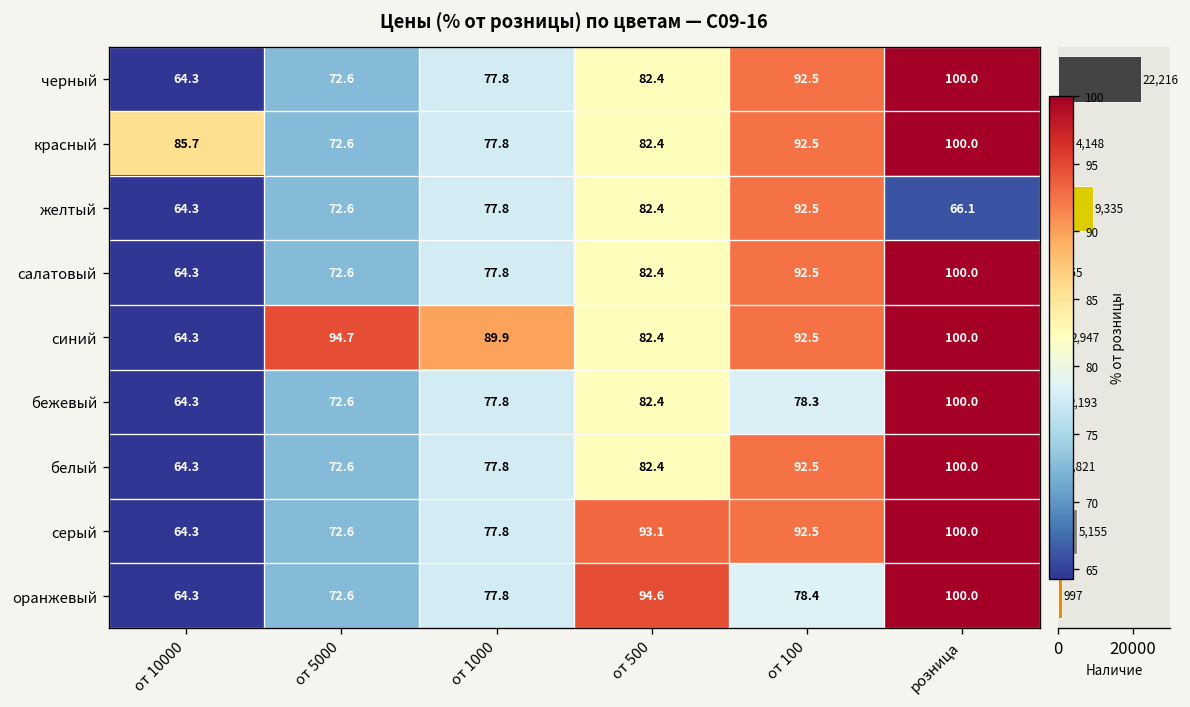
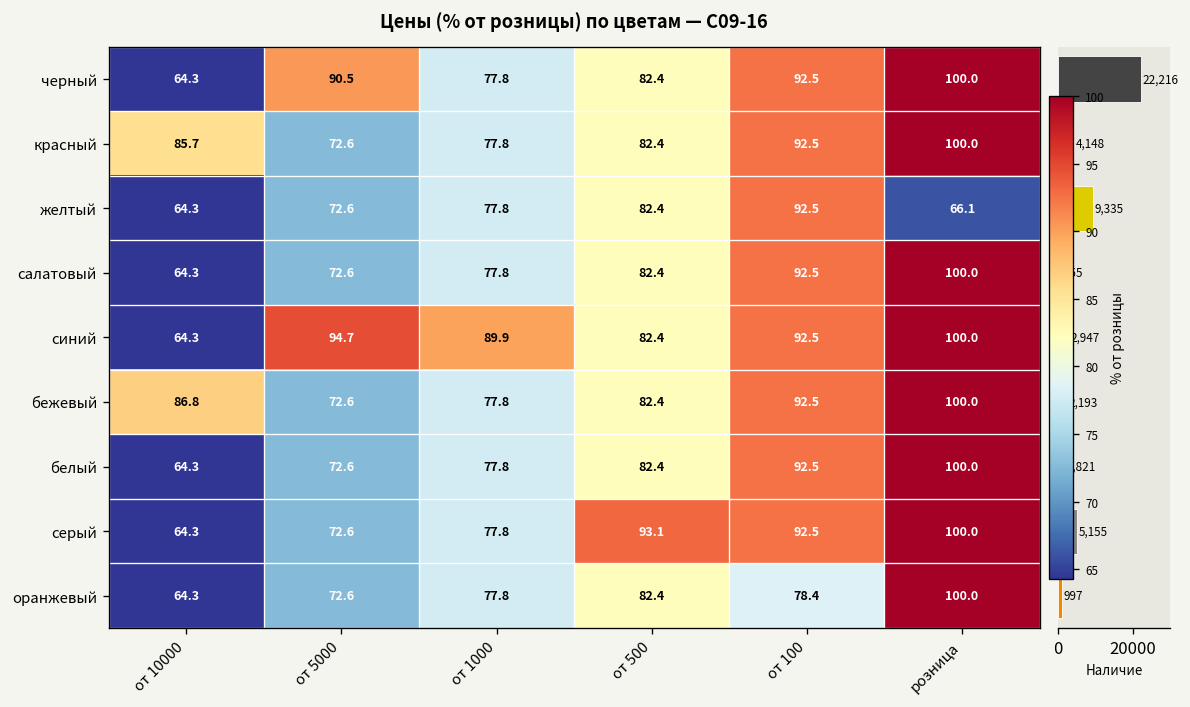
черный, от 5000: 72.6 -> 90.5
бежевый, от 10000: 64.3 -> 86.8
бежевый, от 100: 78.3 -> 92.5
оранжевый, от 500: 94.6 -> 82.4
